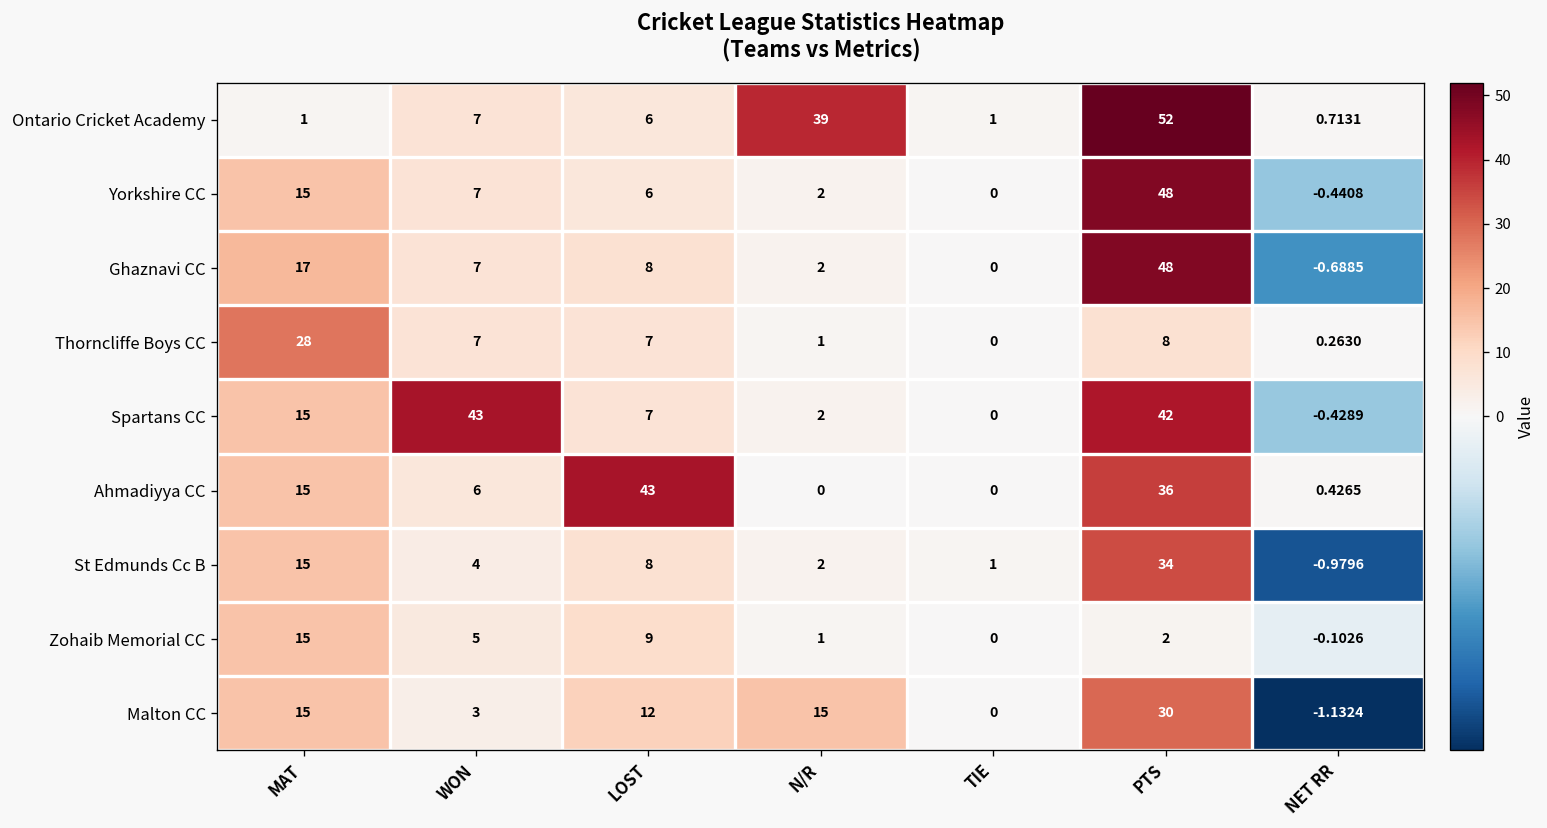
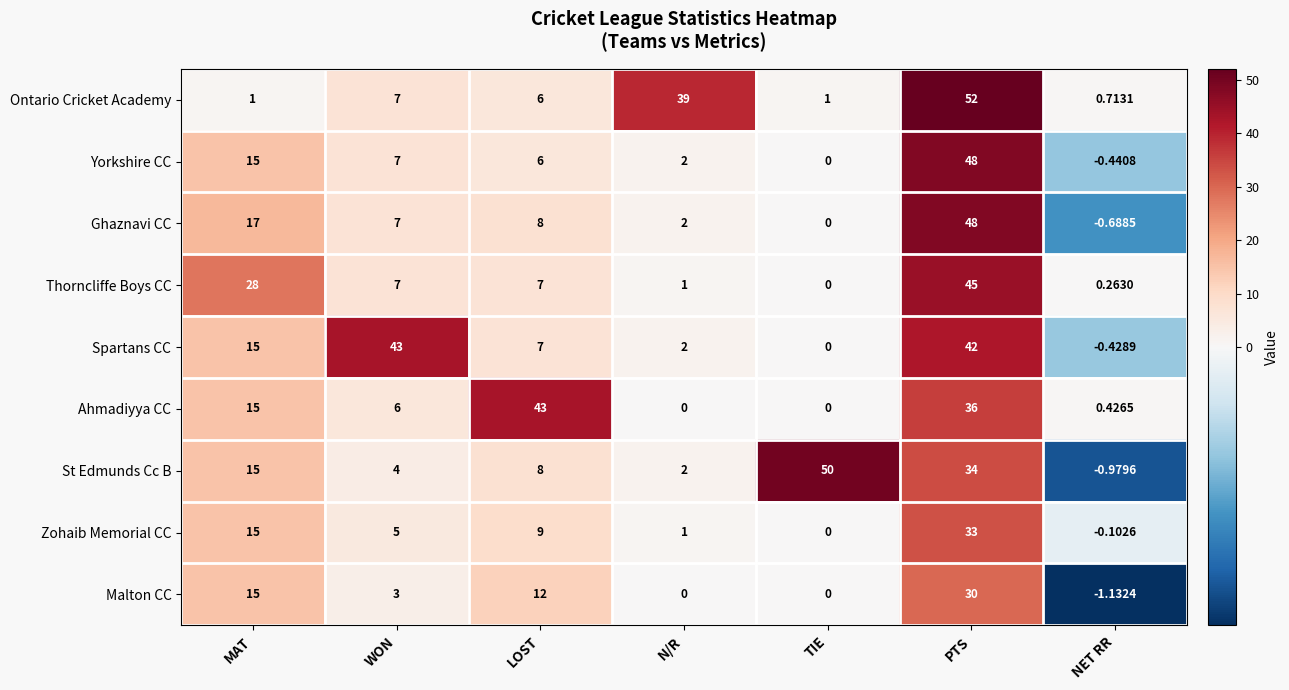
Thorncliffe Boys CC, PTS: 8 -> 45
St Edmunds Cc B, TIE: 1 -> 50
Zohaib Memorial CC, PTS: 2 -> 33
Malton CC, N/R: 15 -> 0
